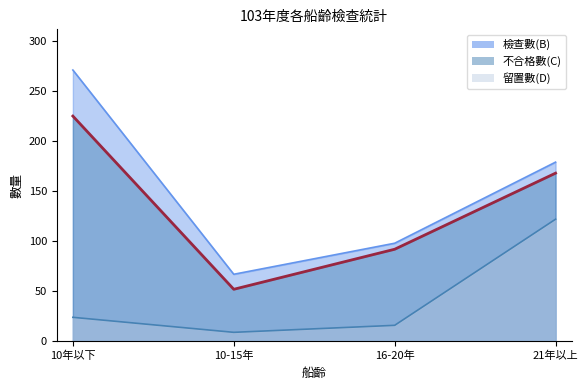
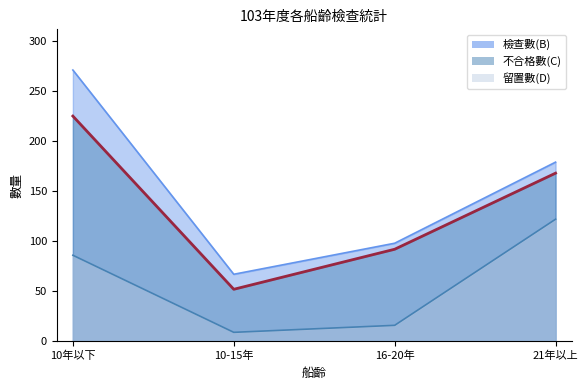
留置數(D), 10年以下: 24 -> 86
